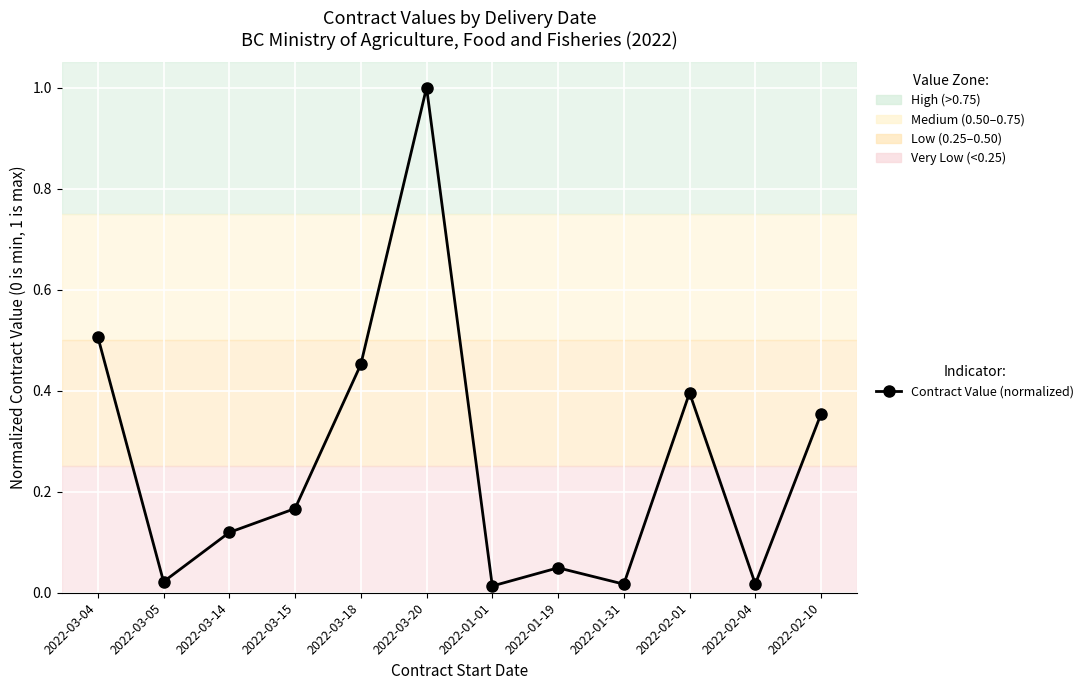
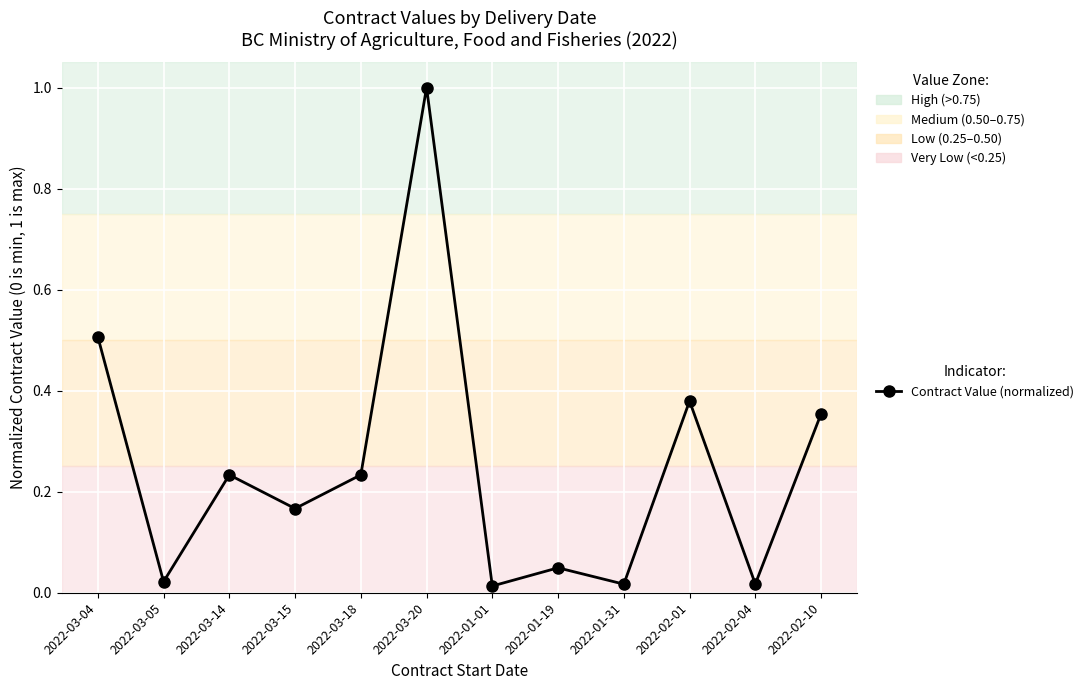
2022-03-14: 0.12 -> 0.23
2022-03-18: 0.45 -> 0.23
2022-02-01: 0.40 -> 0.38
